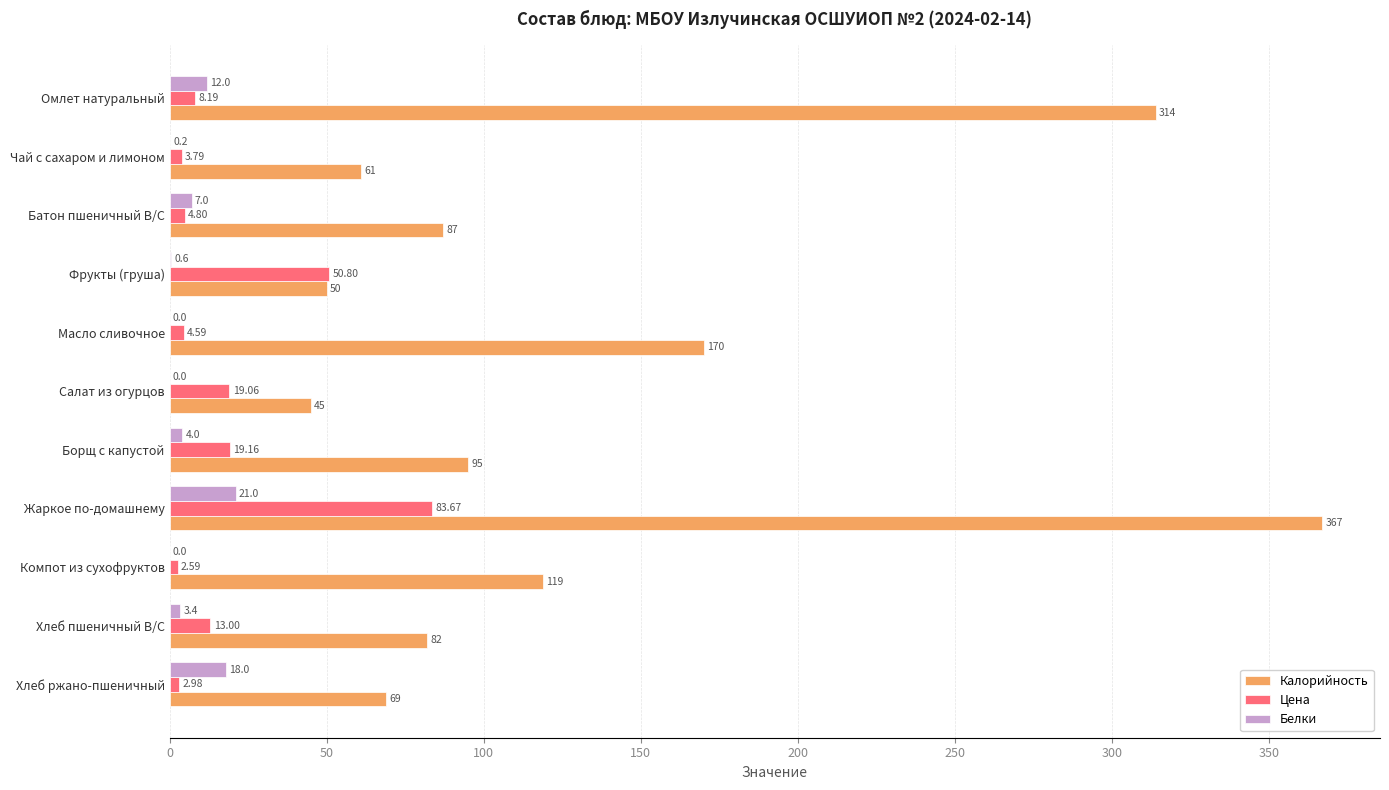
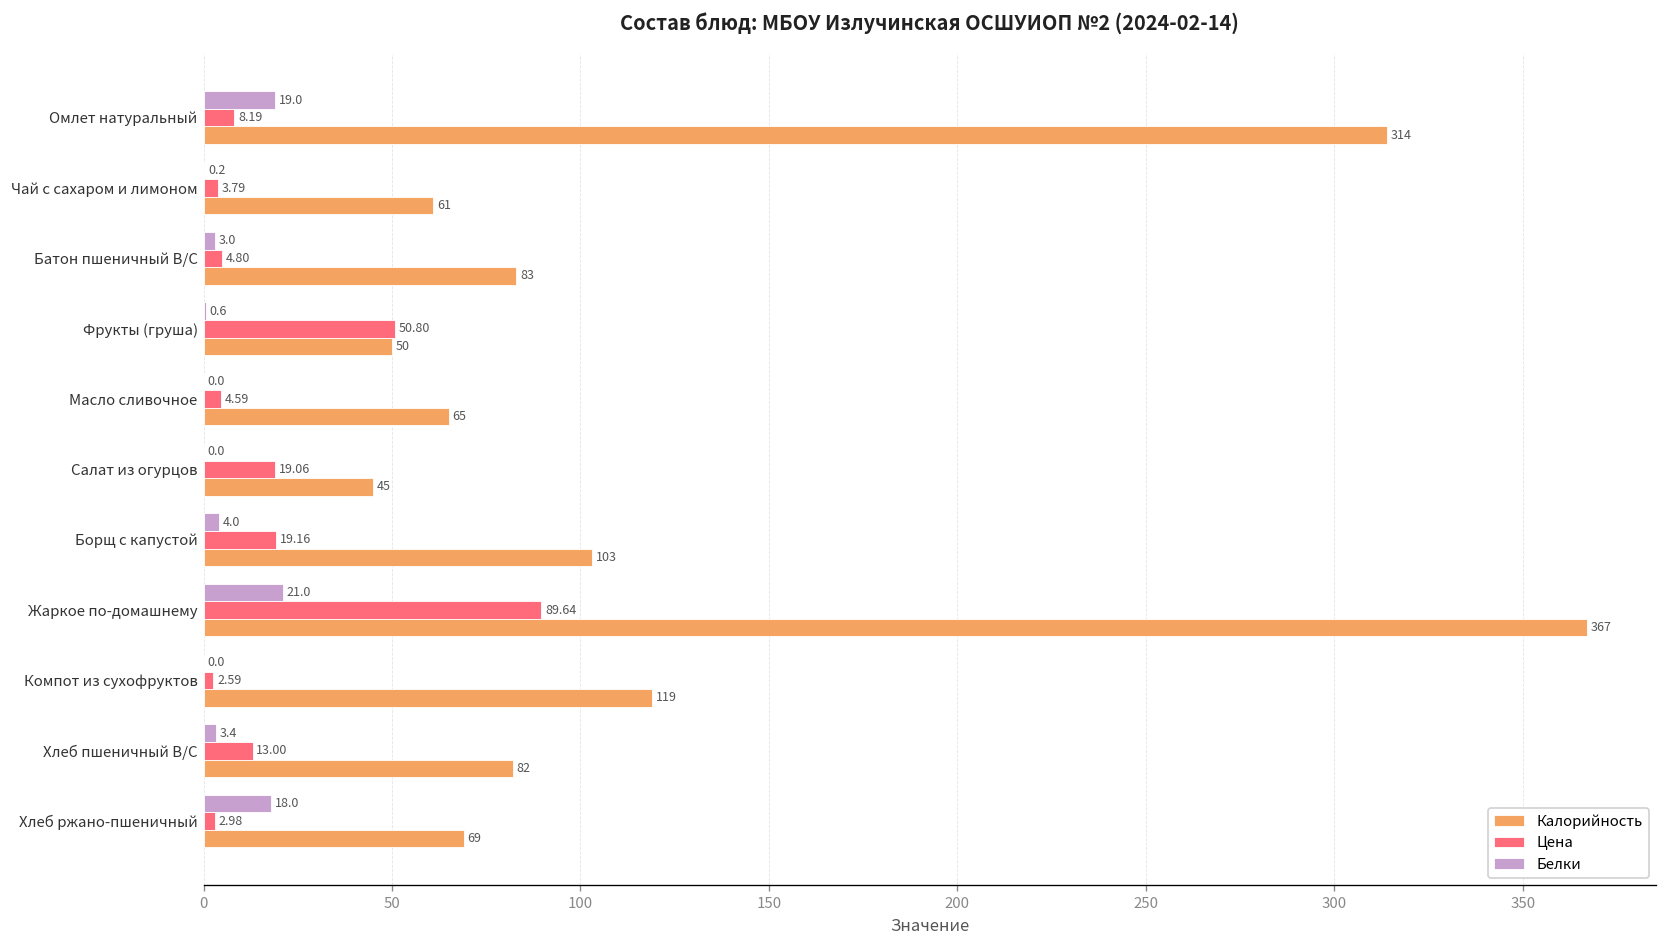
Белки, Омлет натуральный: 12.0 -> 19.0
Белки, Батон пшеничный В/С: 7.0 -> 3.0
Калорийность, Батон пшеничный В/С: 87 -> 83
Калорийность, Масло сливочное: 170 -> 65
Калорийность, Борщ с капустой: 95 -> 103
Цена, Жаркое по-домашнему: 83.67 -> 89.64
